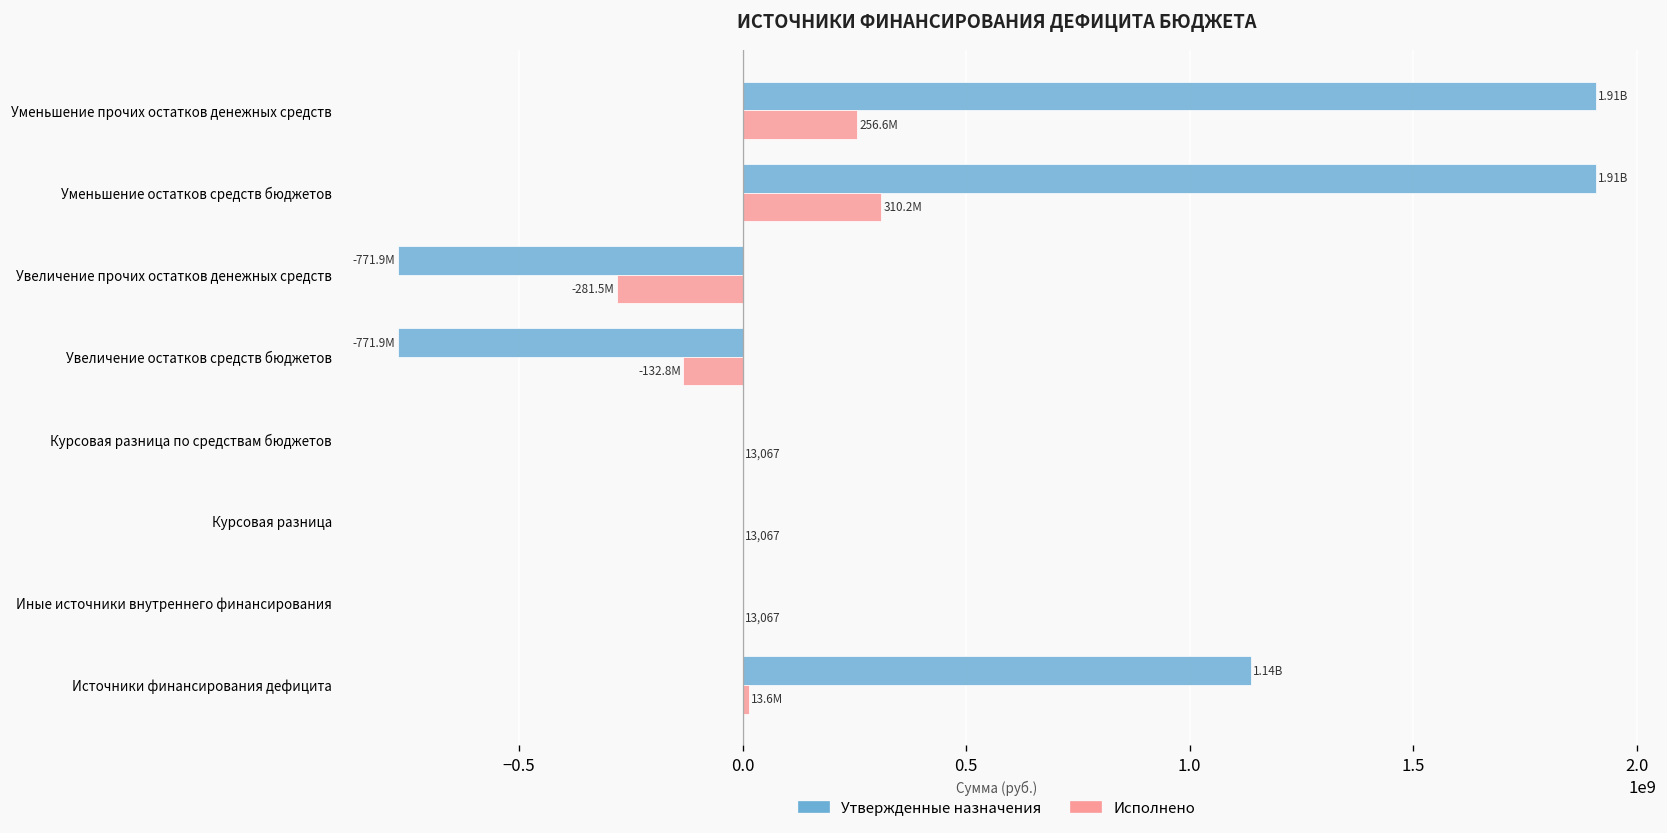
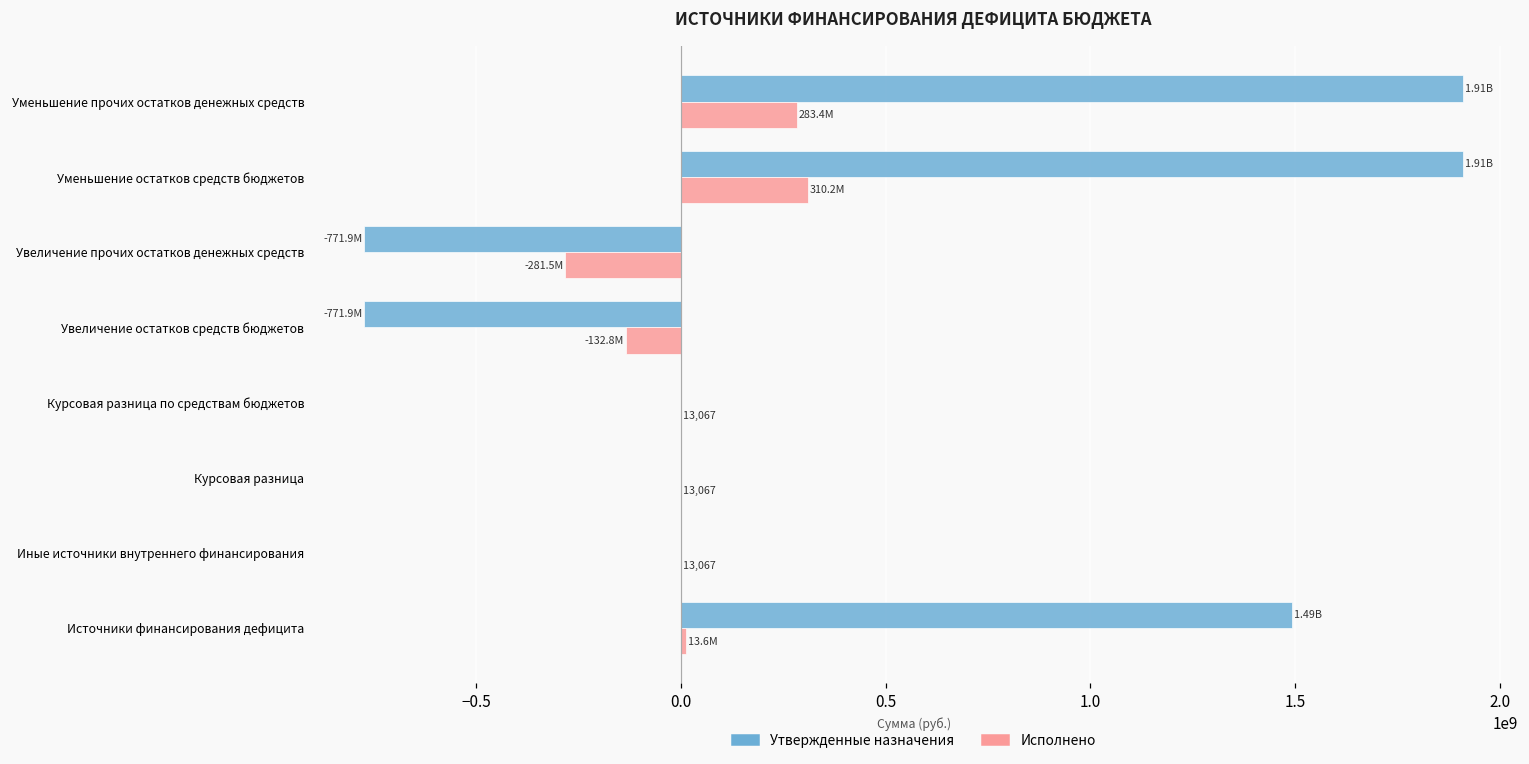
Исполнено, Уменьшение прочих остатков денежных средств: 256.6M -> 283.4M
Утвержденные назначения, Источники финансирования дефицита: 1.14B -> 1.49B
